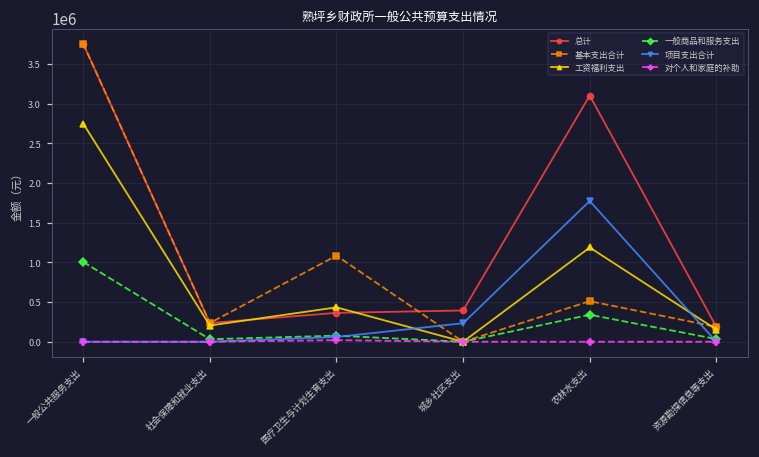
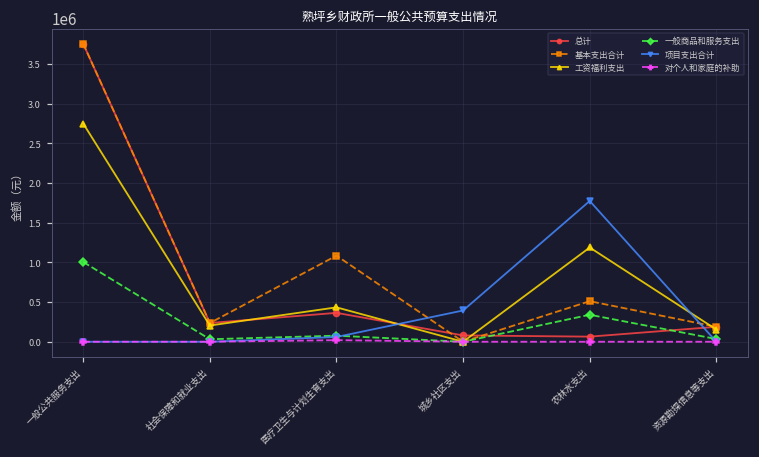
总计, 城乡社区支出: 400000 -> 100000
项目支出合计, 城乡社区支出: 200000 -> 400000
总计, 农林水支出: 3100000 -> 100000
